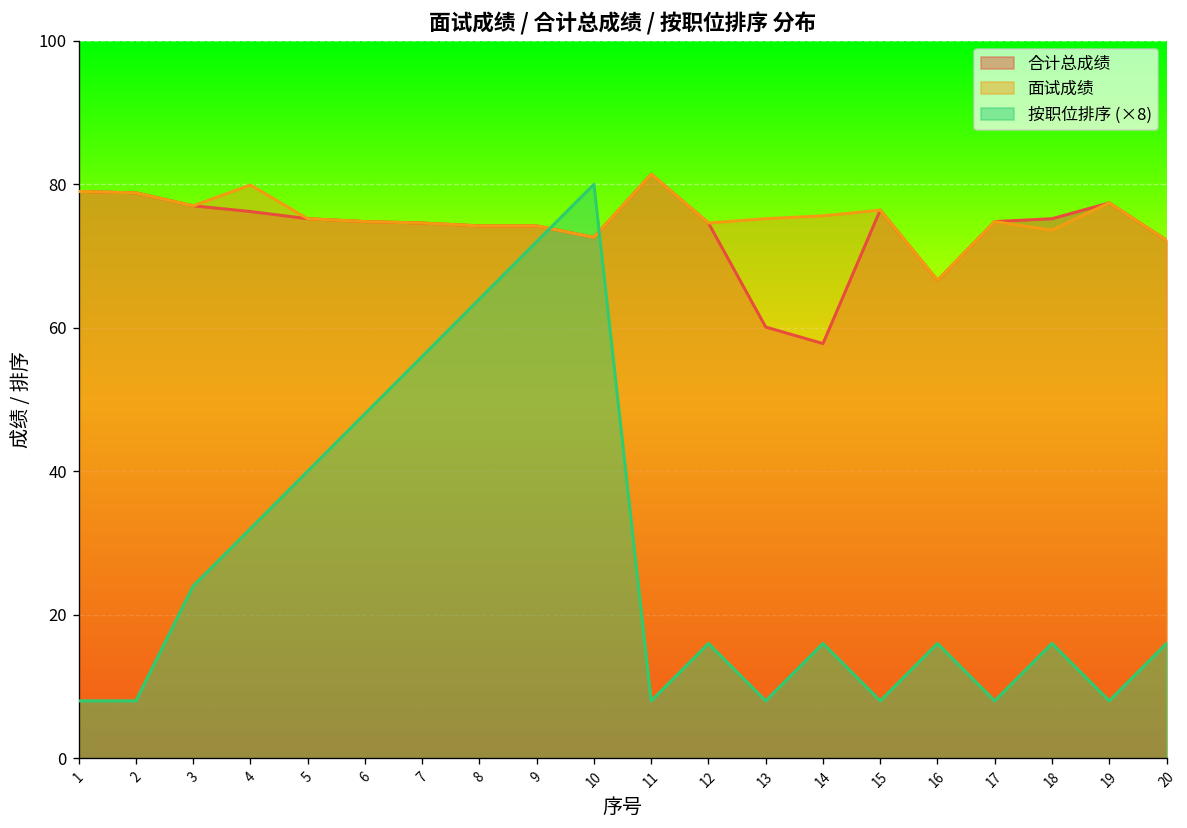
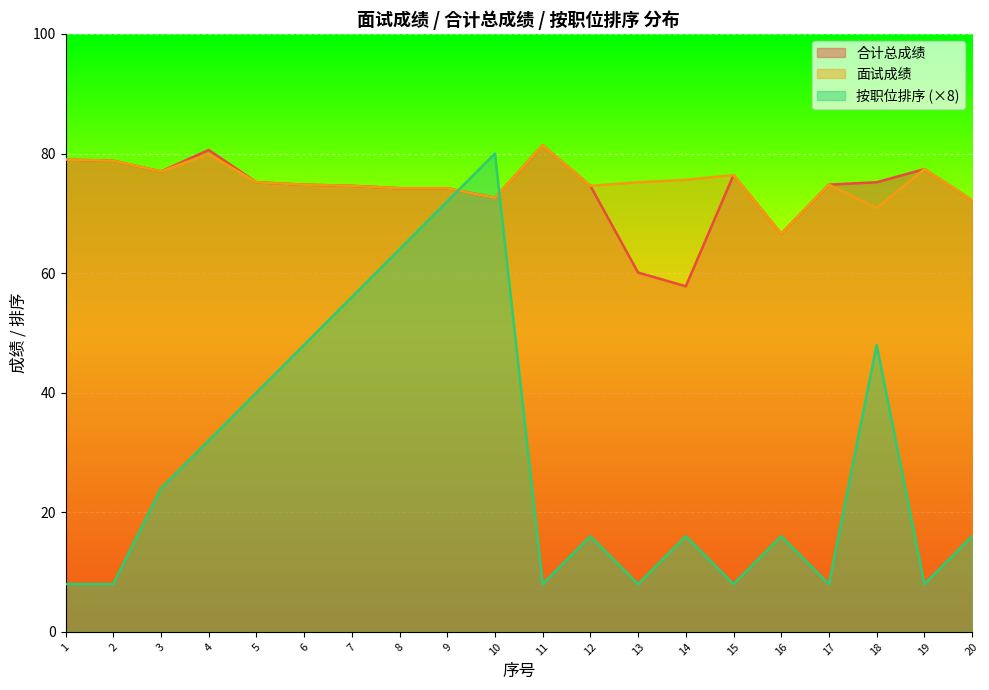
合计总成绩, 4: 76 -> 81
面试成绩, 18: 74 -> 71
按职位排序 (×8), 18: 16 -> 48
